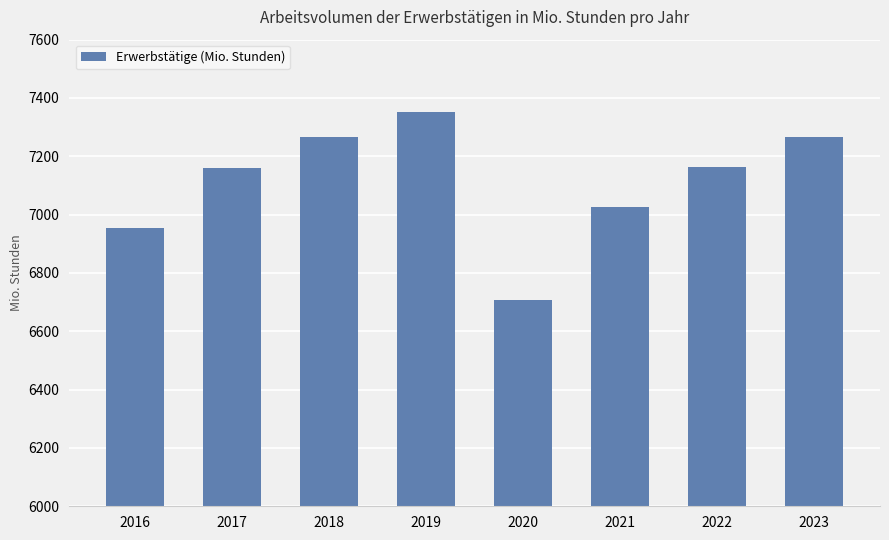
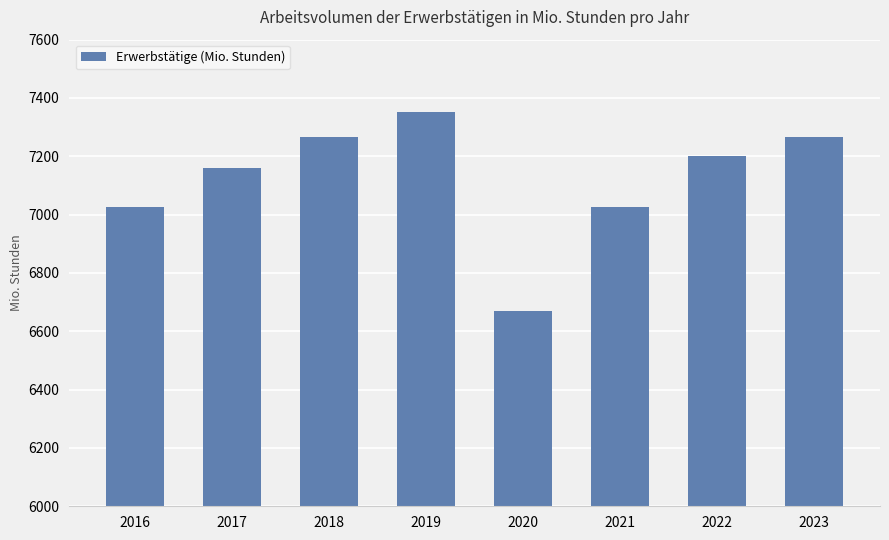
2016: 6950 -> 7030
2020: 6710 -> 6670
2022: 7160 -> 7200
